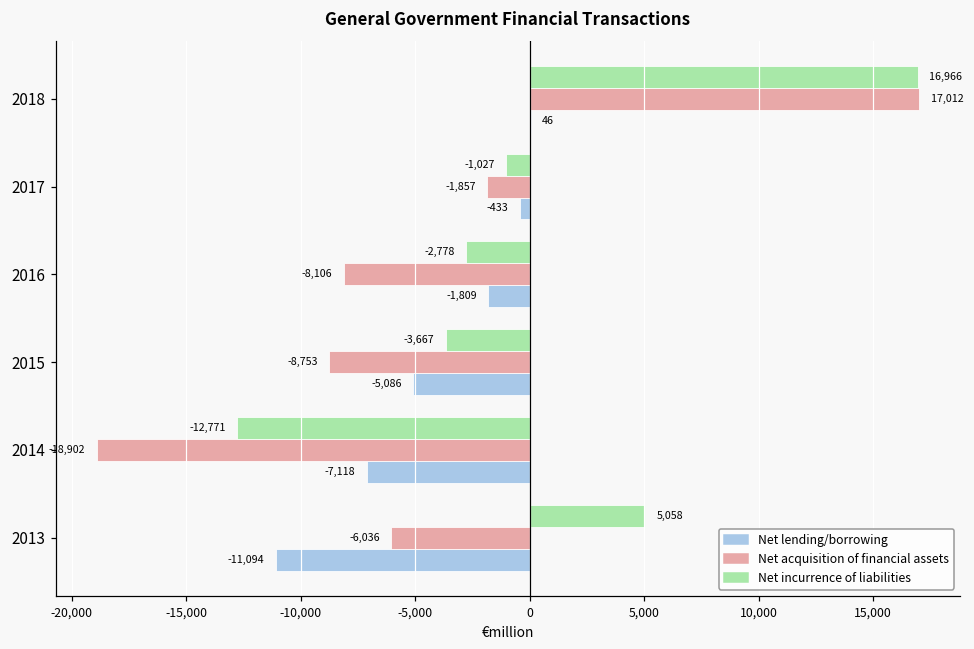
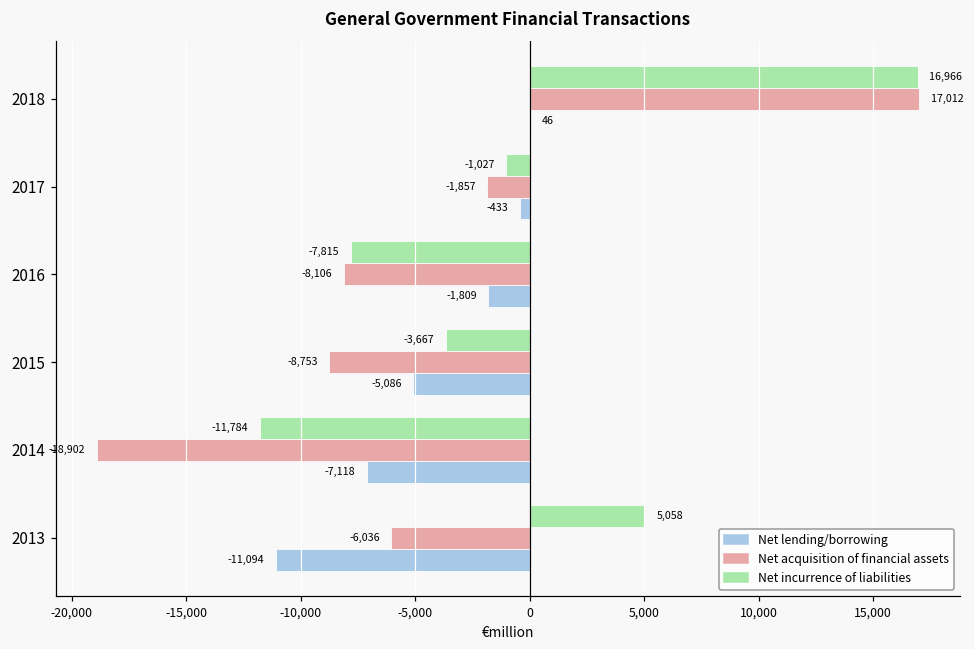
Net incurrence of liabilities, 2016: -2,778 -> -7,815
Net incurrence of liabilities, 2014: -12,771 -> -11,784
